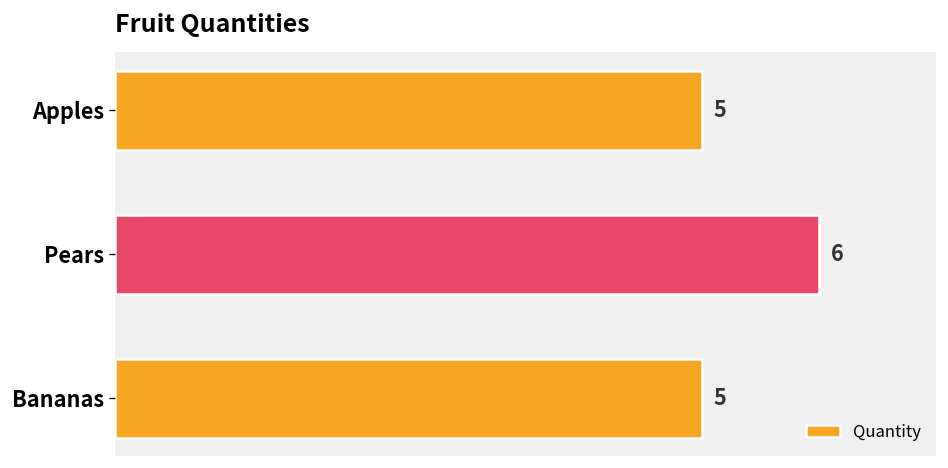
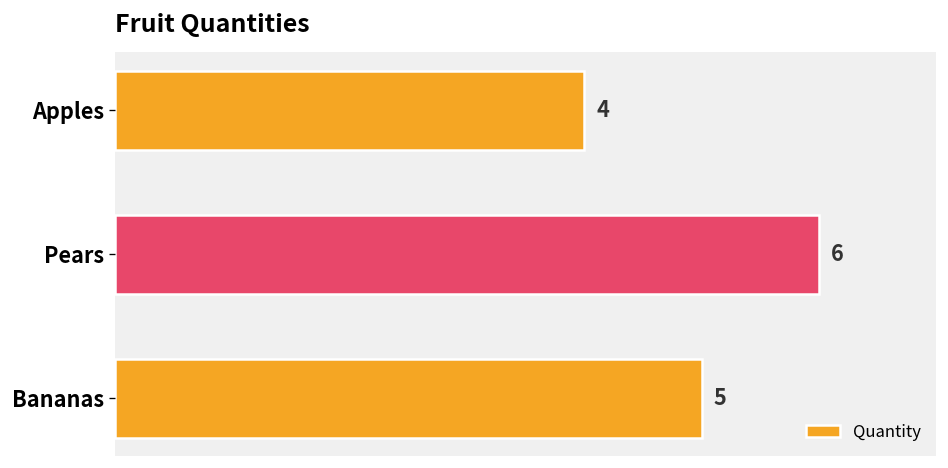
Apples: 5 -> 4
